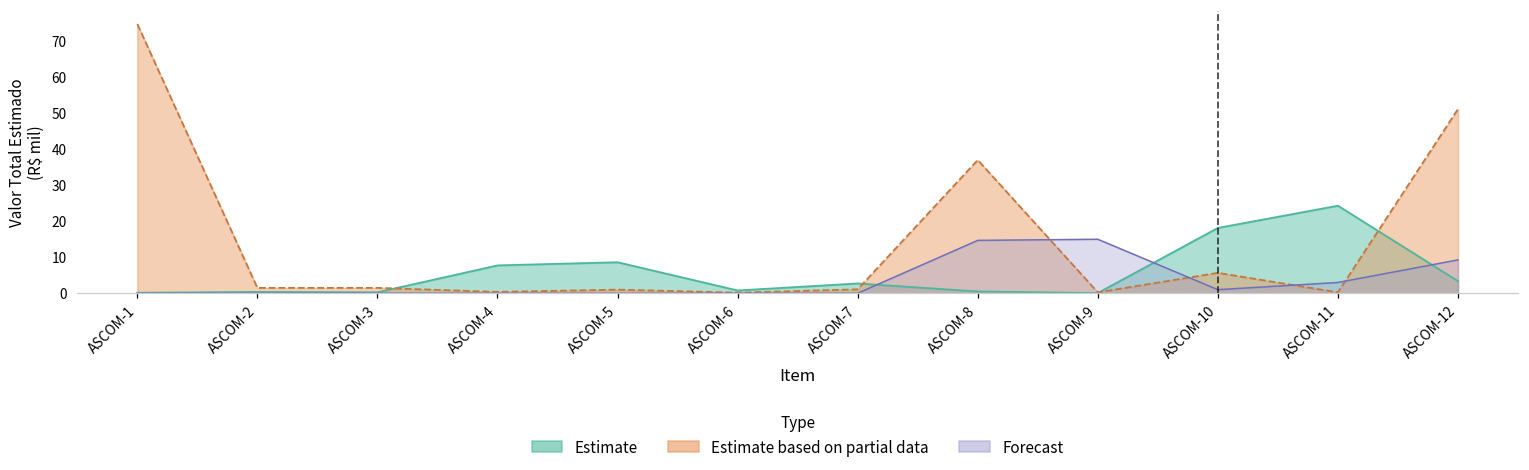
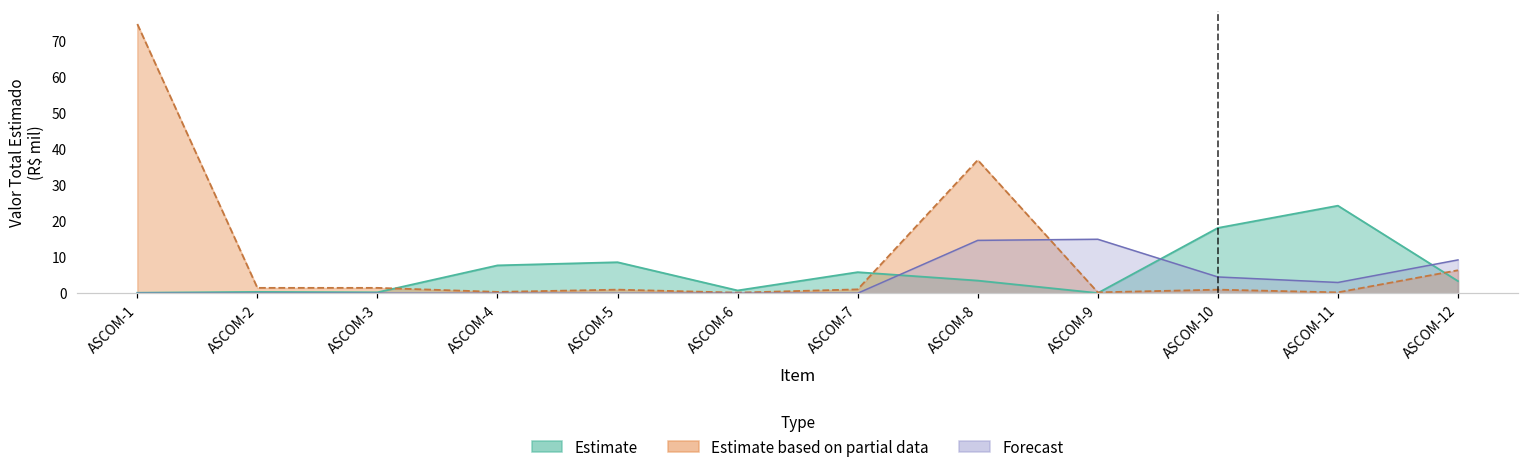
Estimate, ASCOM-7: 3 -> 6
Estimate, ASCOM-8: 1 -> 4
Estimate based on partial data, ASCOM-10: 6 -> 1
Forecast, ASCOM-10: 1 -> 5
Estimate based on partial data, ASCOM-12: 51 -> 6
